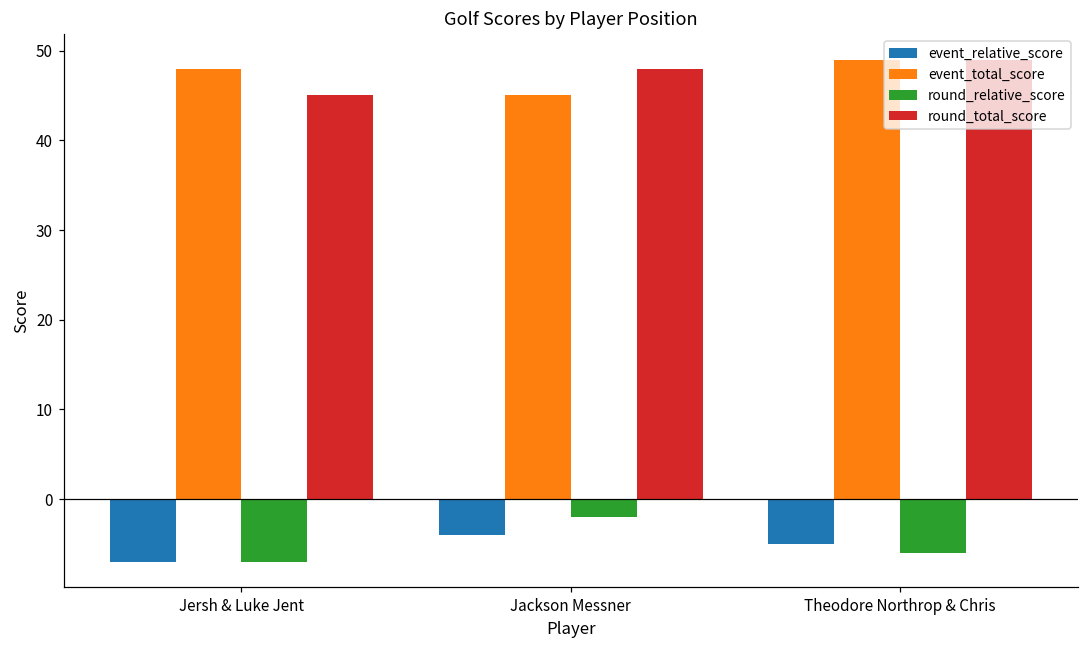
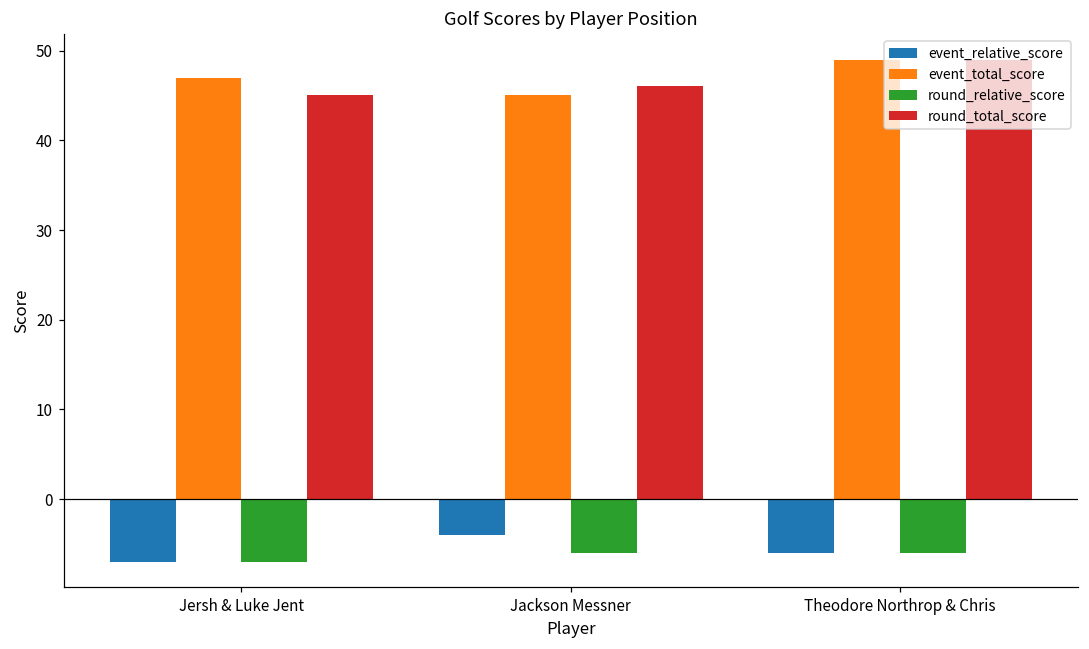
event_total_score, Jersh & Luke Jent: 48 -> 47
round_relative_score, Jackson Messner: -2 -> -6
round_total_score, Jackson Messner: 48 -> 46
event_relative_score, Theodore Northrop & Chris: -5 -> -6
